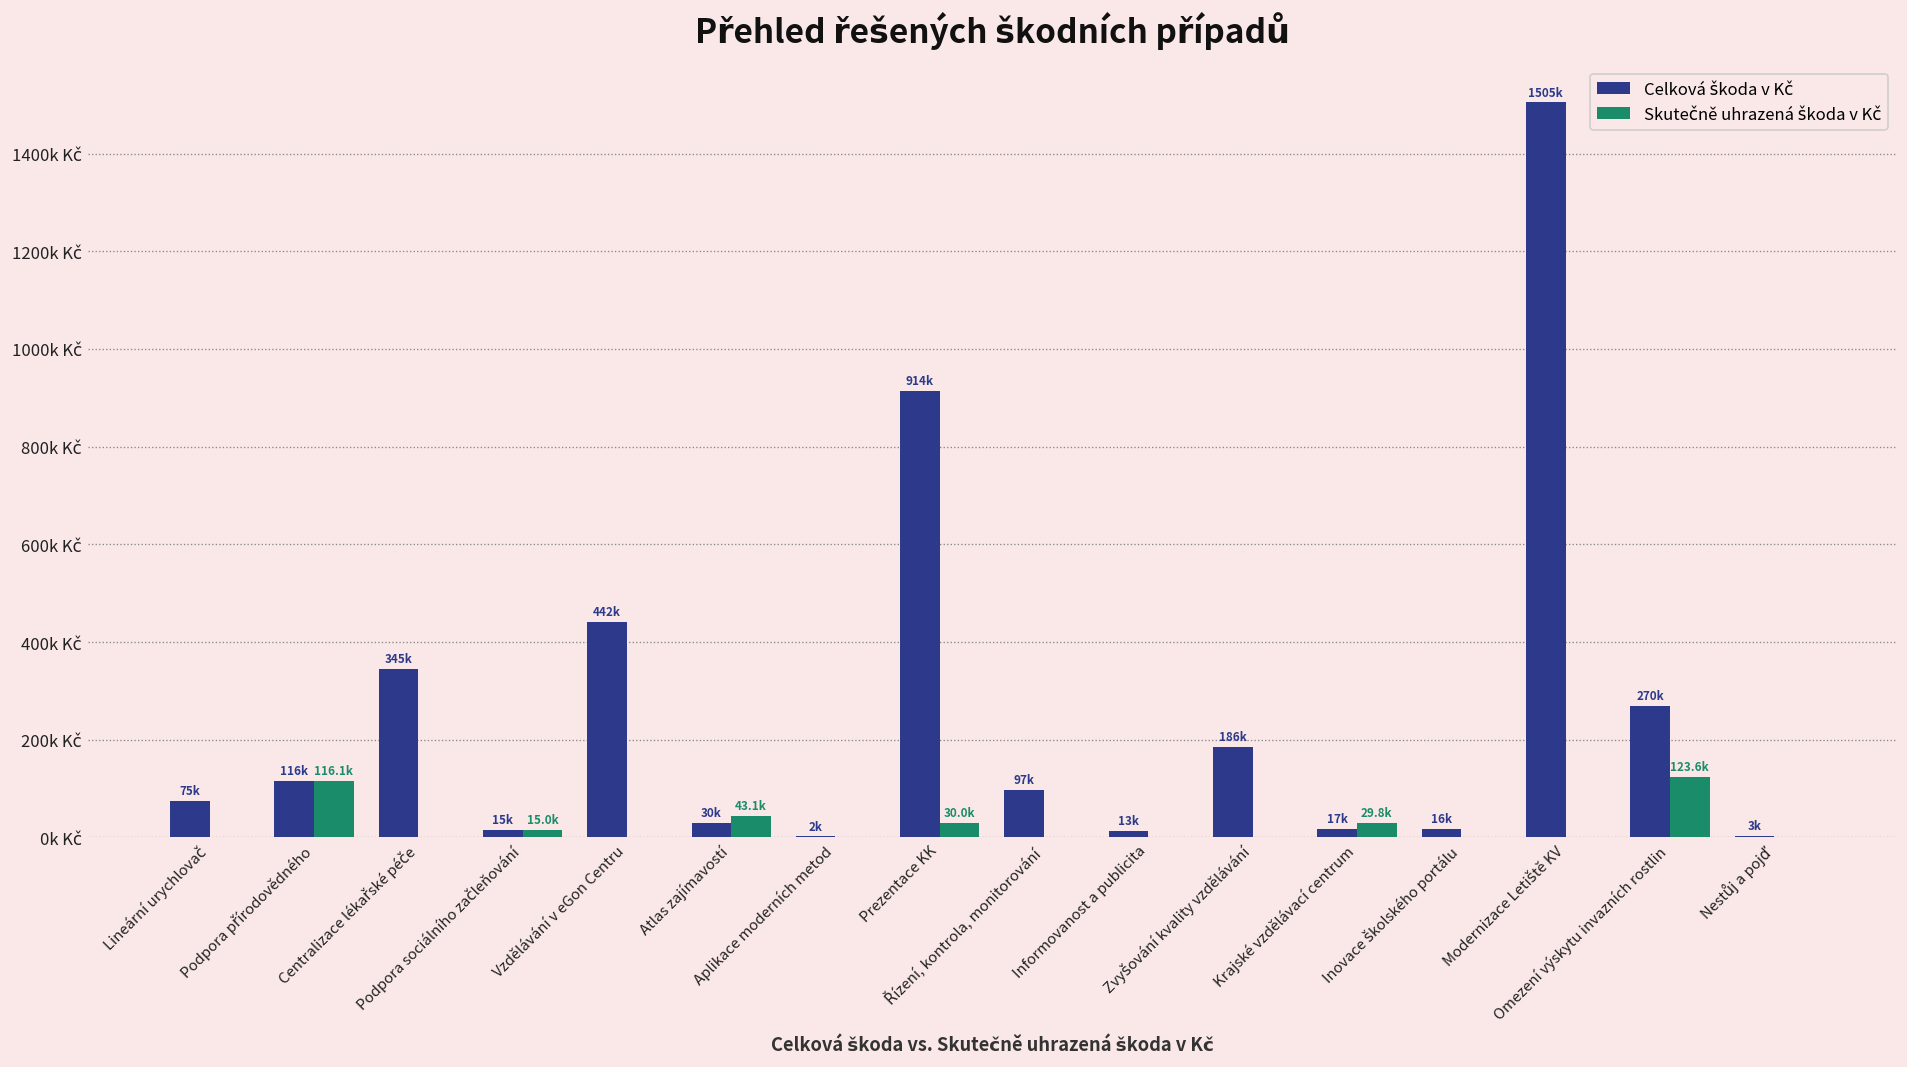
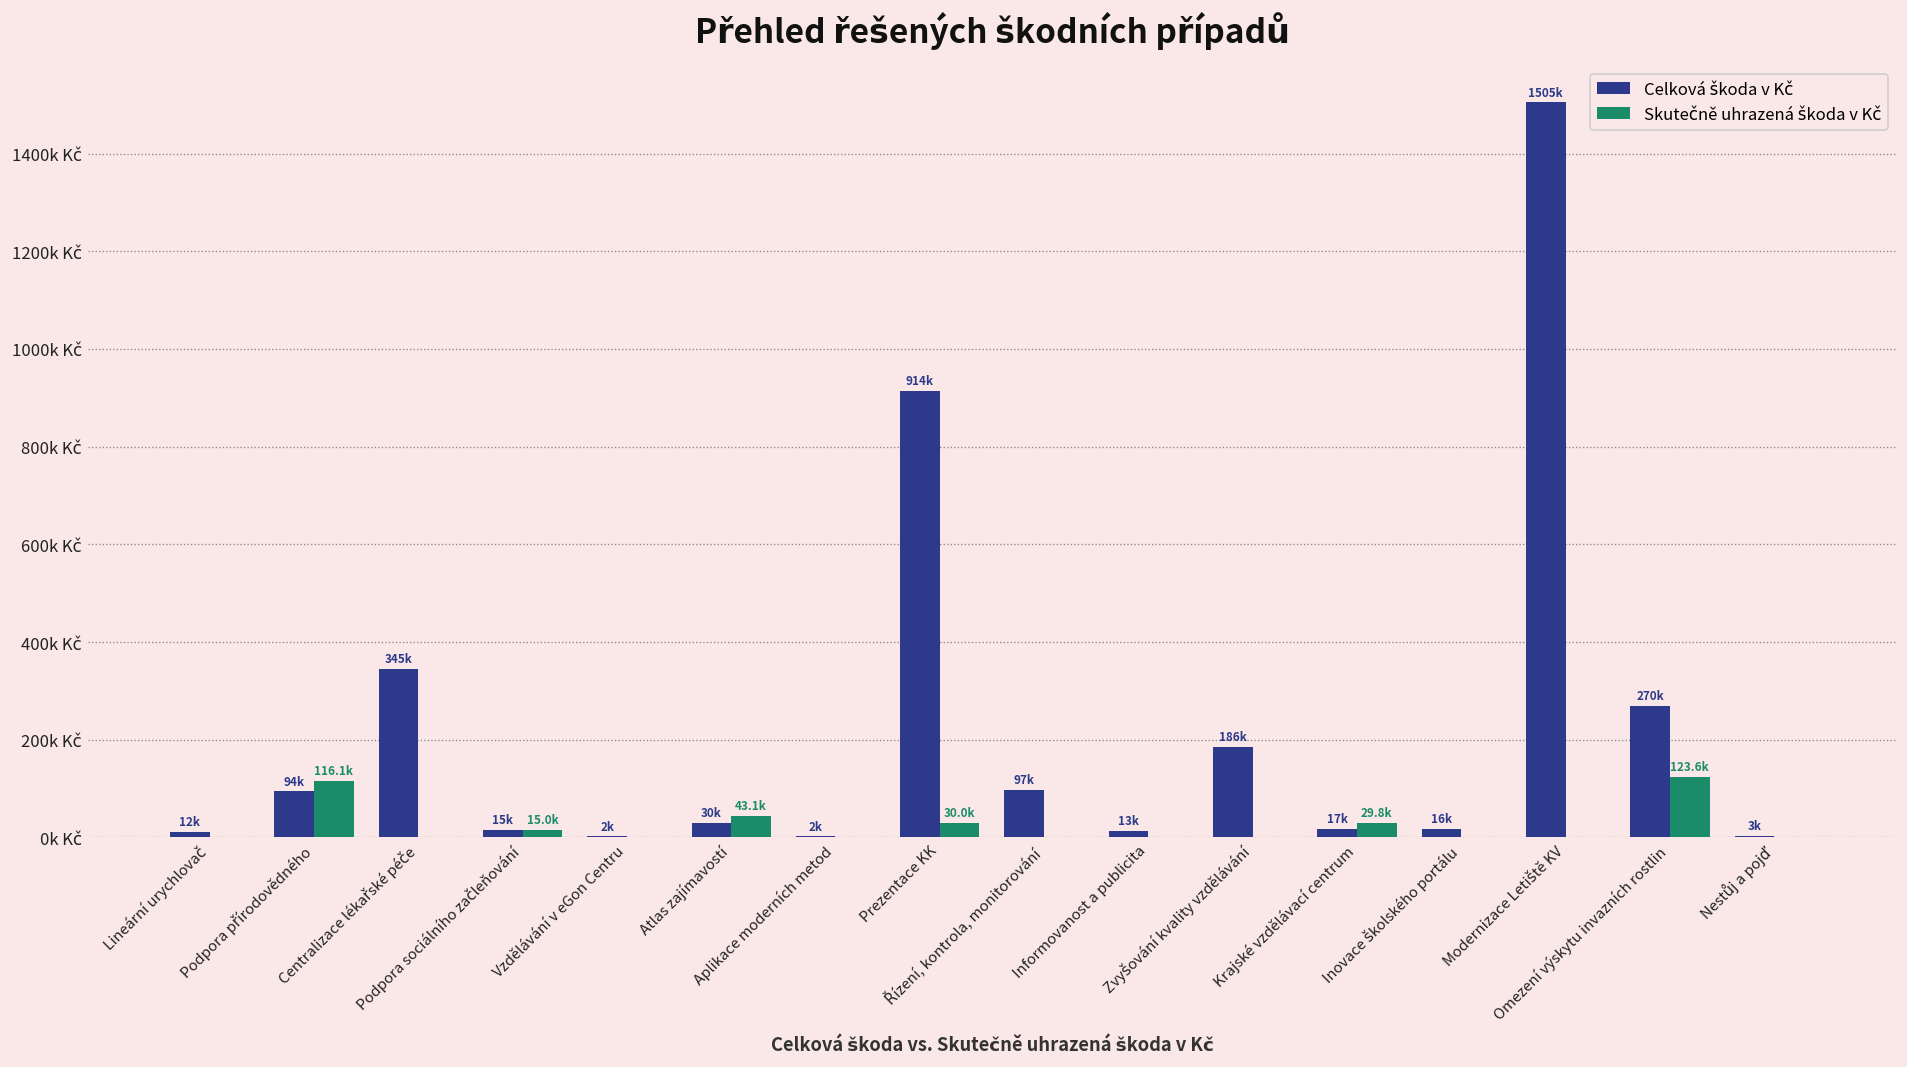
Celková škoda v Kč, Lineární urychlovač: 75k -> 12k
Celková škoda v Kč, Podpora přírodovědného: 116k -> 94k
Celková škoda v Kč, Vzdělávání v eGon Centru: 442k -> 2k
